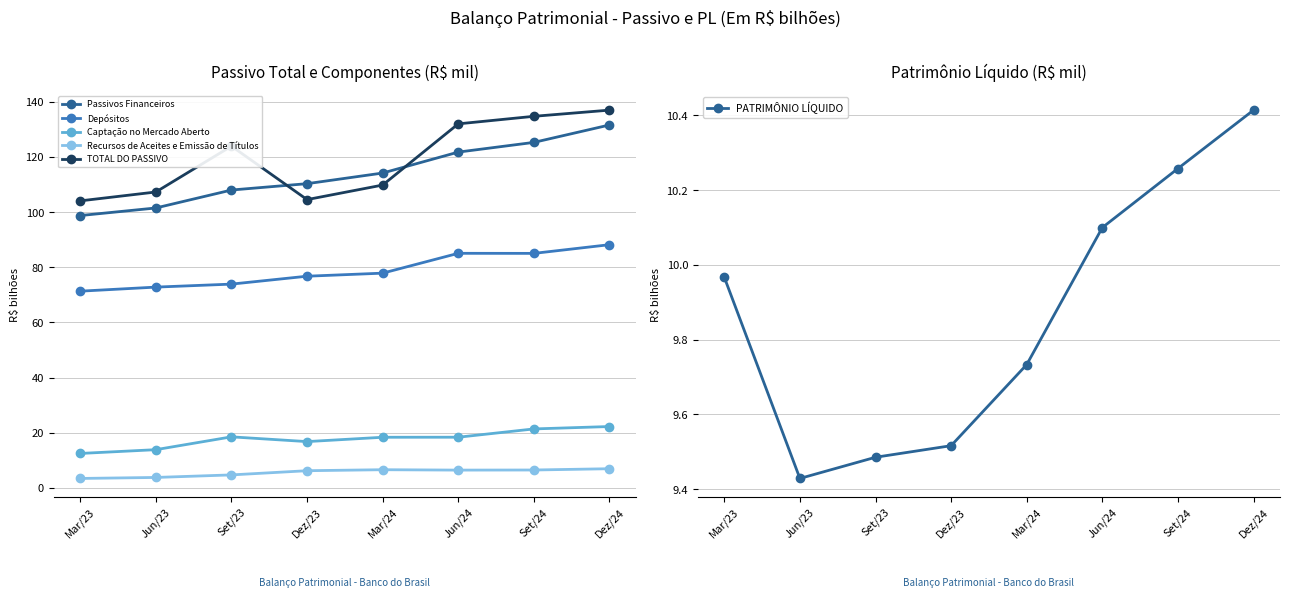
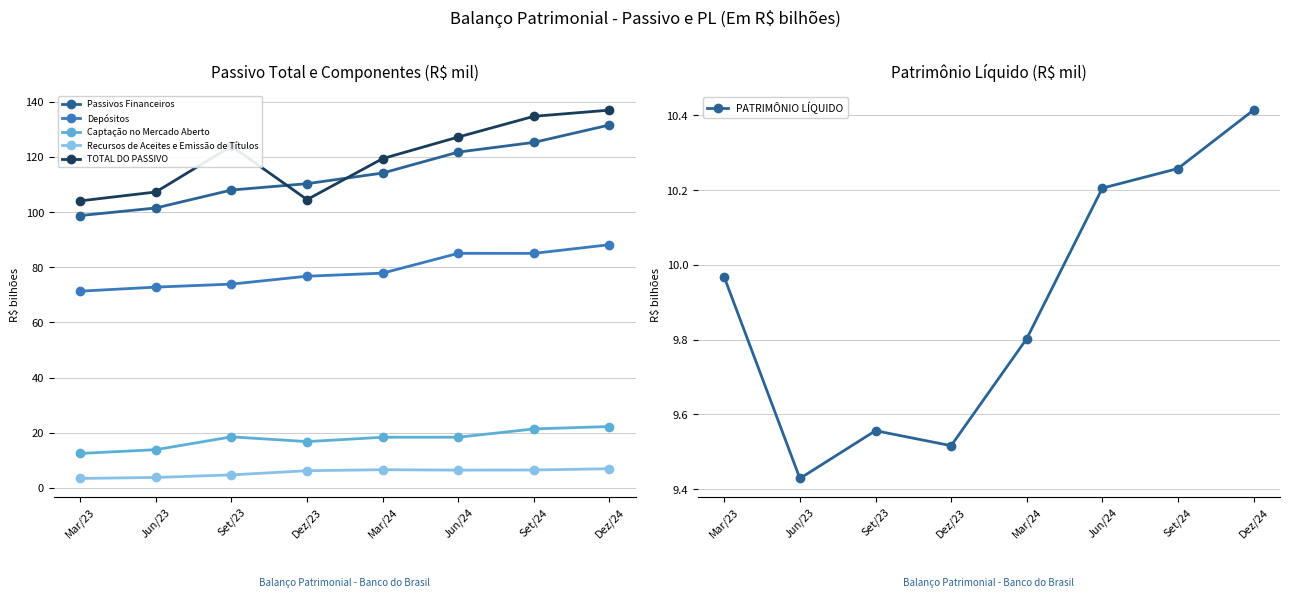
Passivo Total e Componentes (R$ mil), TOTAL DO PASSIVO, Mar/24: 110 -> 119
Passivo Total e Componentes (R$ mil), TOTAL DO PASSIVO, Jun/24: 132 -> 127
Patrimônio Líquido (R$ mil), Set/23: 9.49 -> 9.56
Patrimônio Líquido (R$ mil), Mar/24: 9.73 -> 9.80
Patrimônio Líquido (R$ mil), Jun/24: 10.10 -> 10.20
